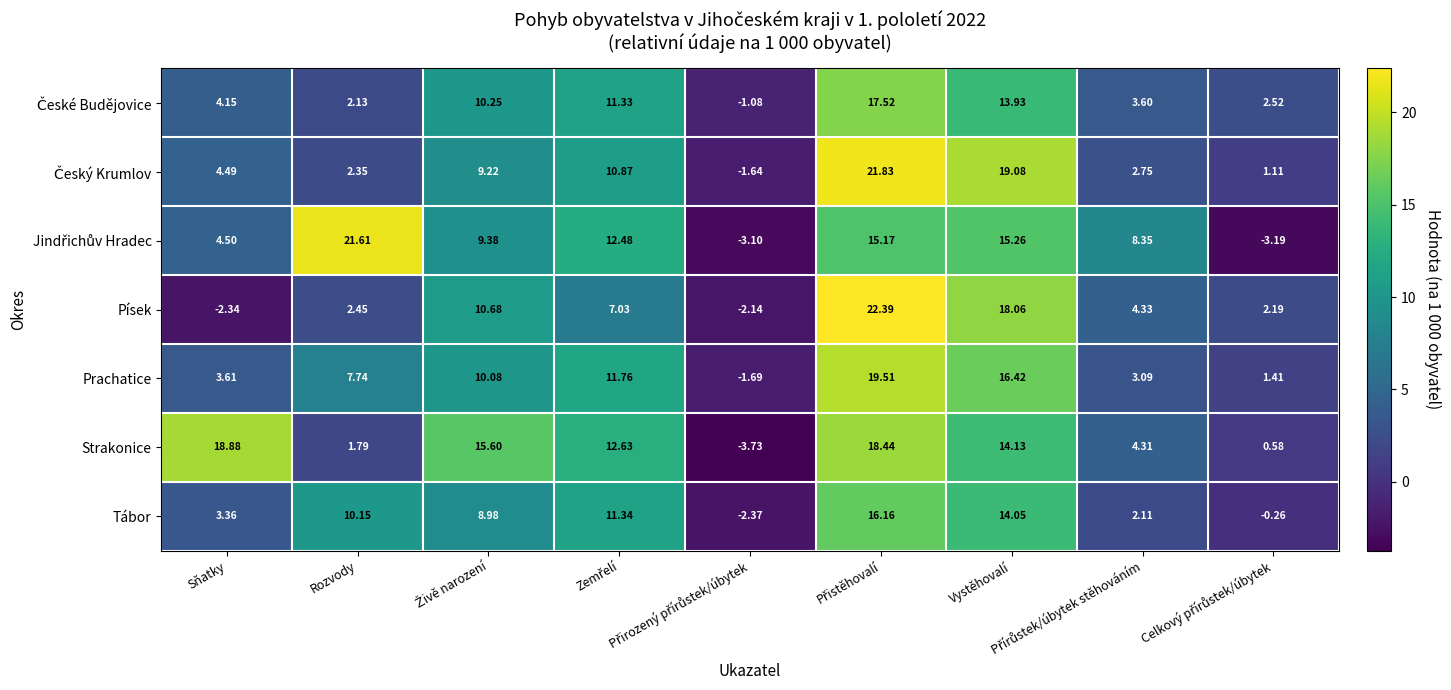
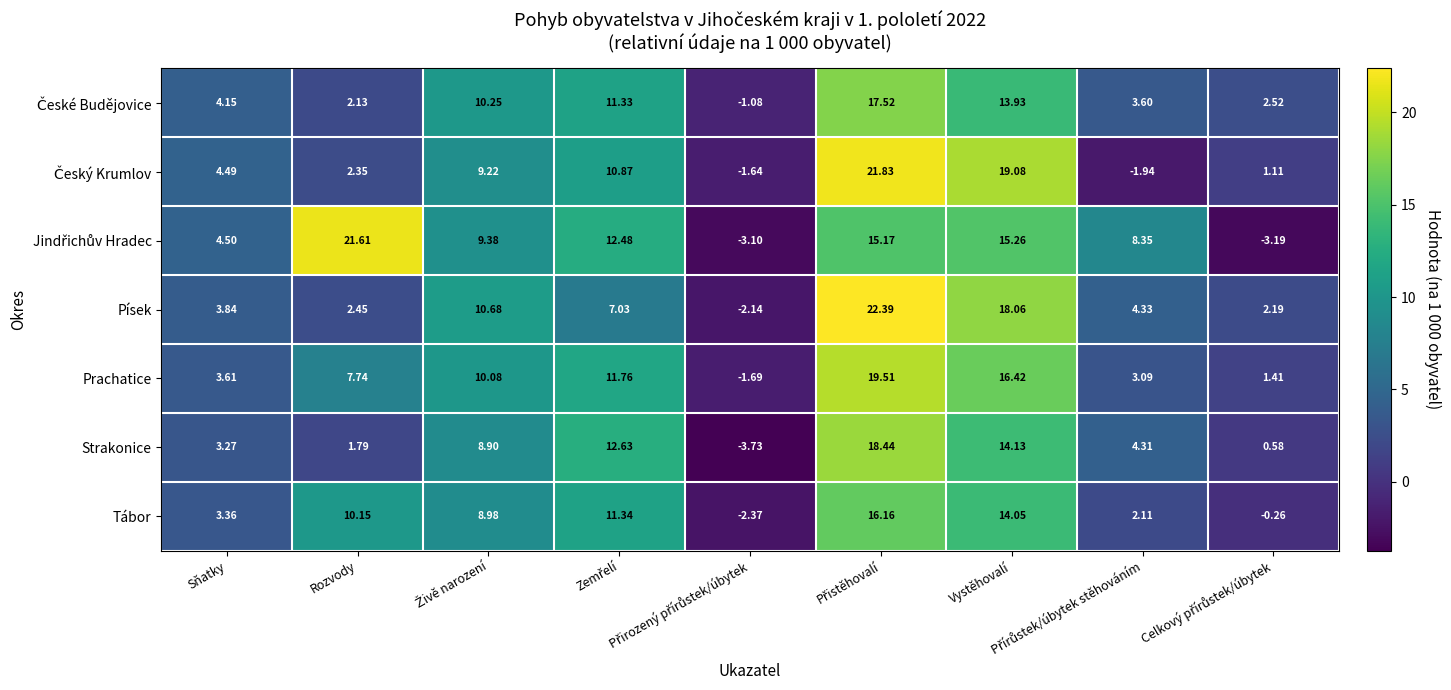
Český Krumlov, Přírůstek/úbytek stěhováním: 2.75 -> -1.94
Písek, Sňatky: -2.34 -> 3.84
Strakonice, Sňatky: 18.88 -> 3.27
Strakonice, Živě narození: 15.60 -> 8.90
